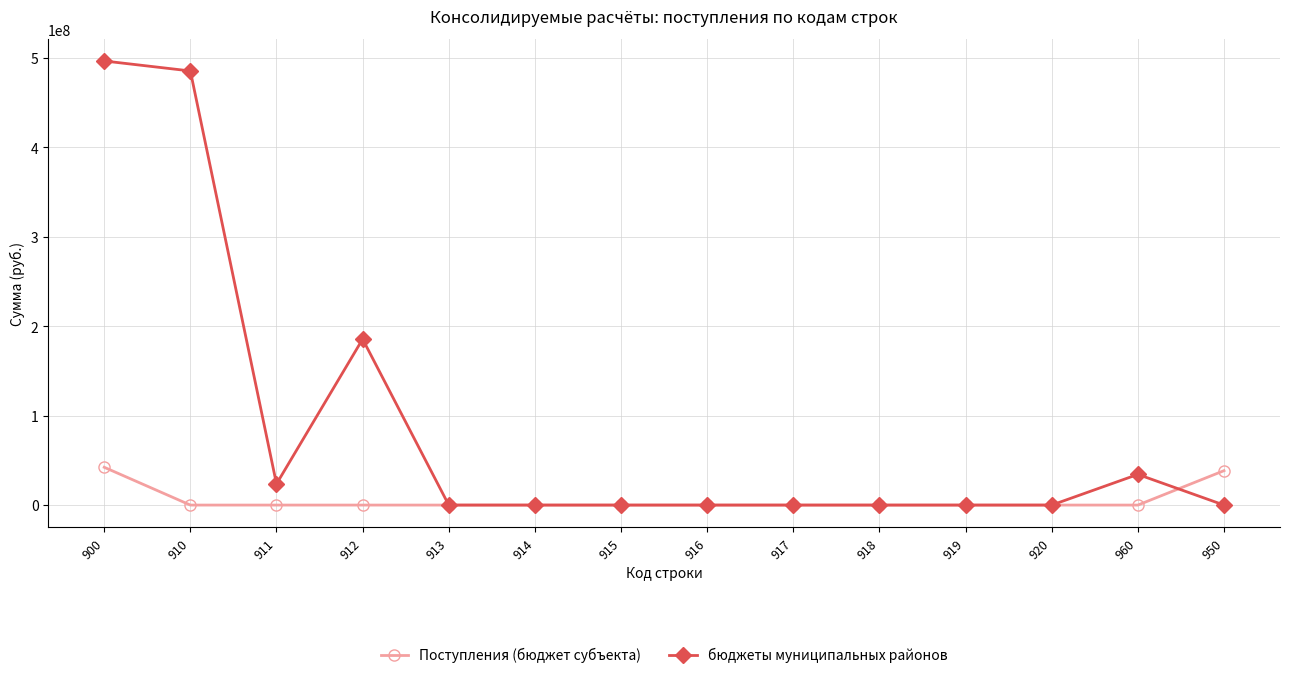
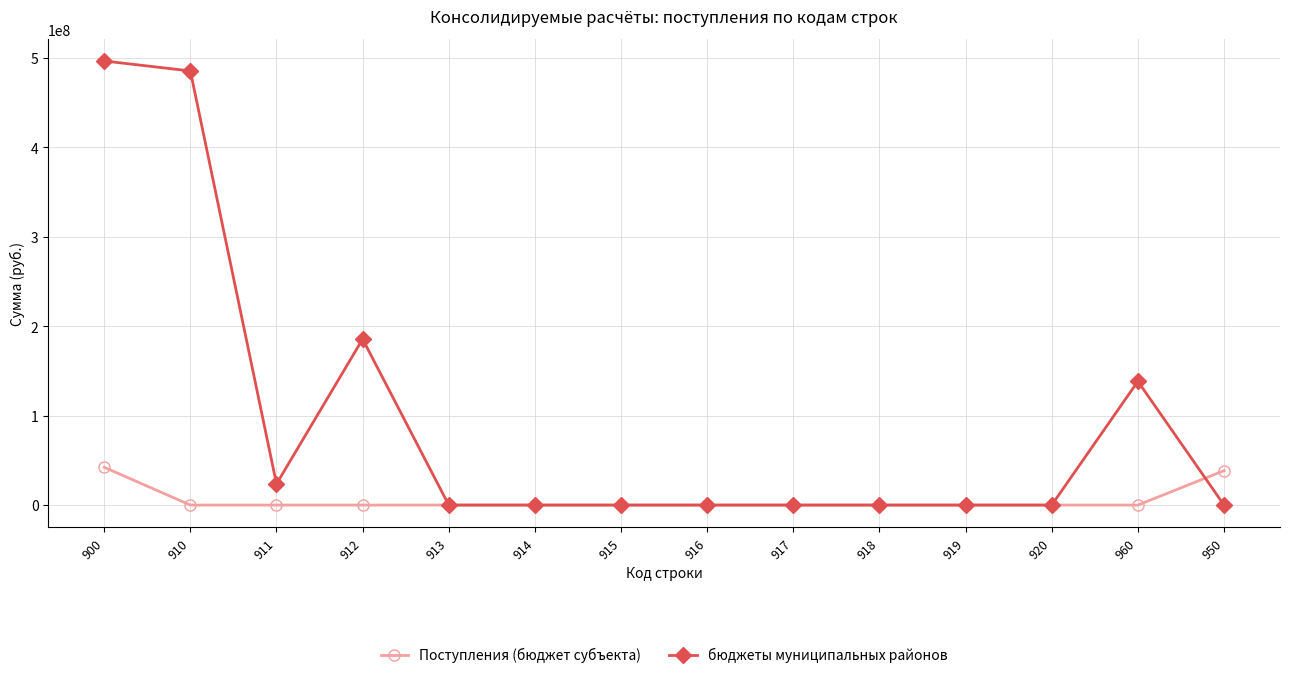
бюджеты муниципальных районов, 960: 30000000 -> 140000000
